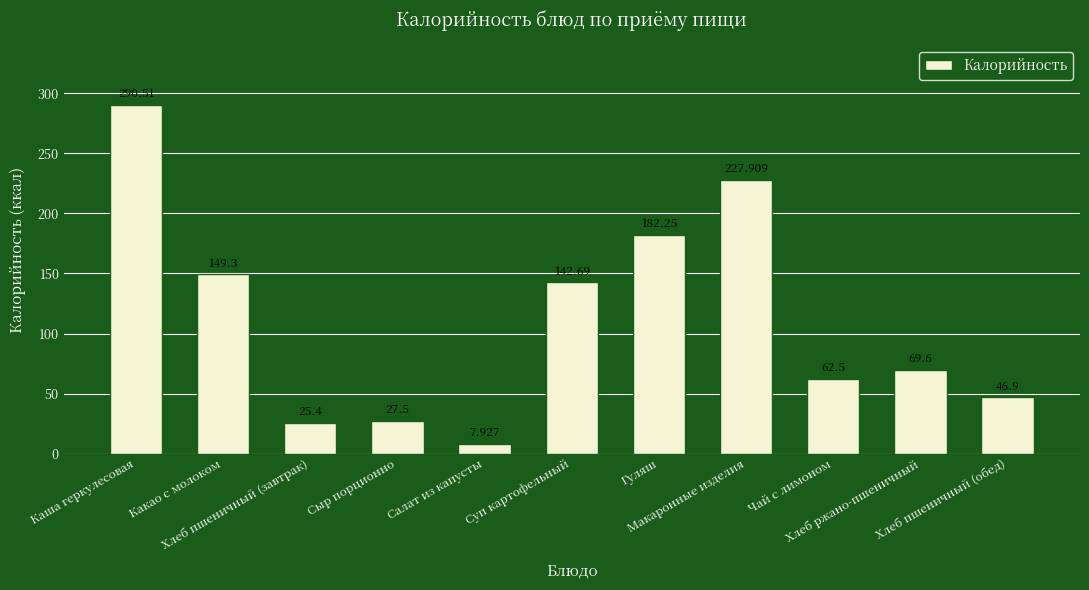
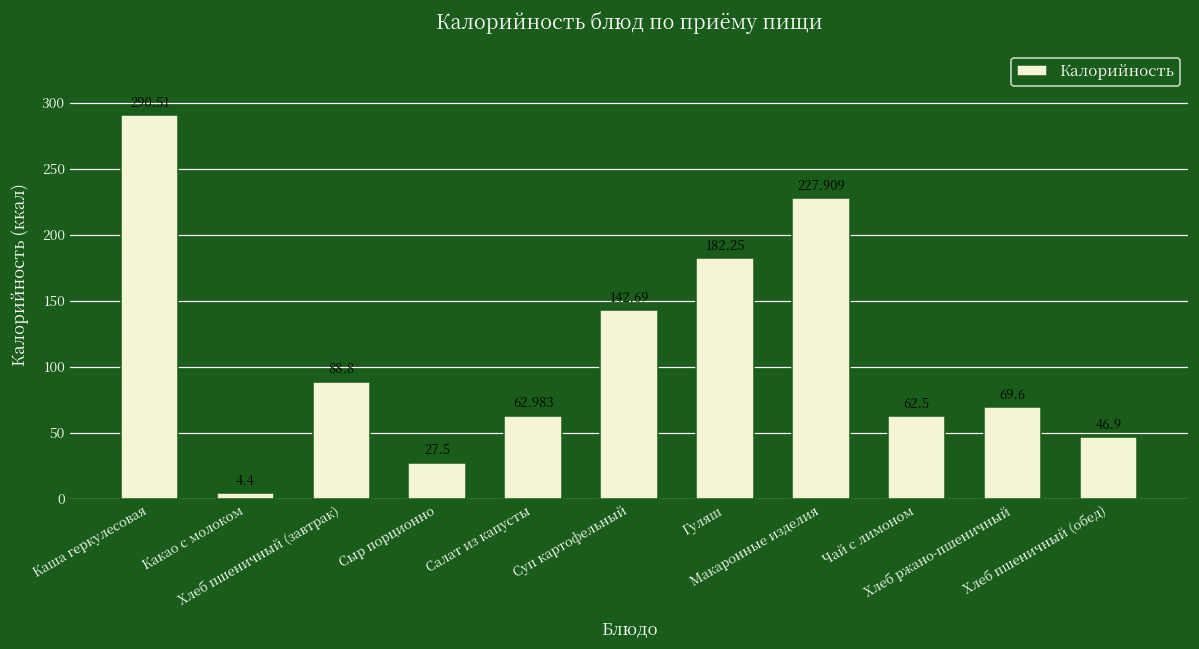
Какао с молоком: 149.3 -> 4.4
Хлеб пшеничный (завтрак): 25.4 -> 88.8
Салат из капусты: 7.927 -> 62.983
